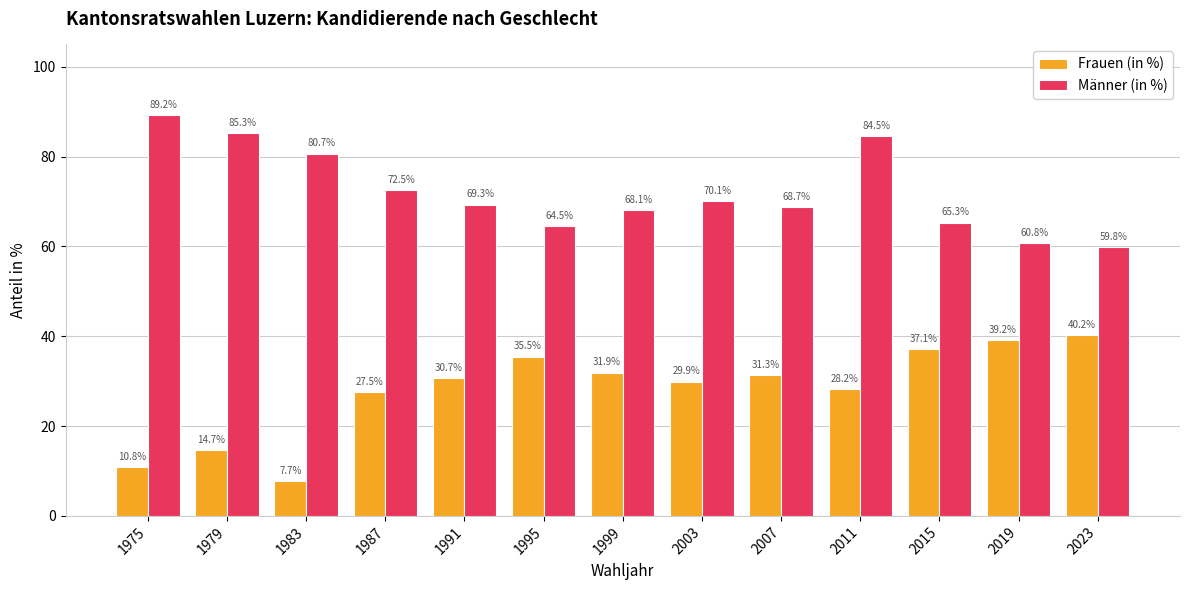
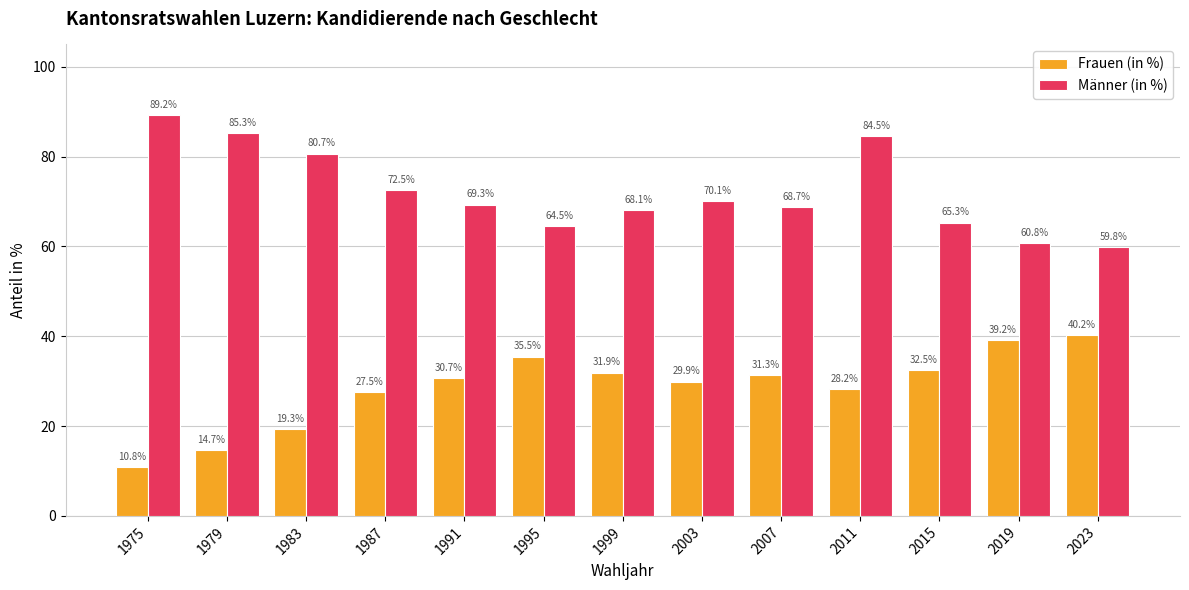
Frauen (in %), 1983: 7.7% -> 19.3%
Frauen (in %), 2015: 37.1% -> 32.5%
